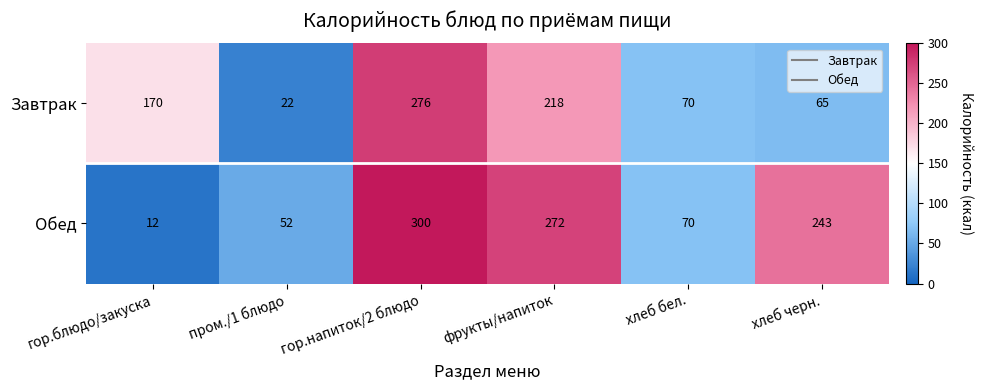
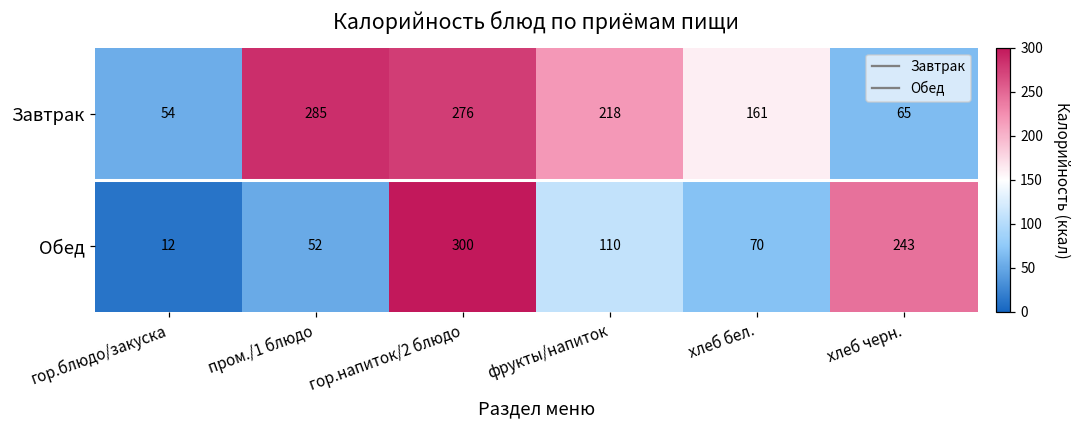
Завтрак, гор.блюдо/закуска: 170 -> 54
Завтрак, пром./1 блюдо: 22 -> 285
Завтрак, хлеб бел.: 70 -> 161
Обед, фрукты/напиток: 272 -> 110
